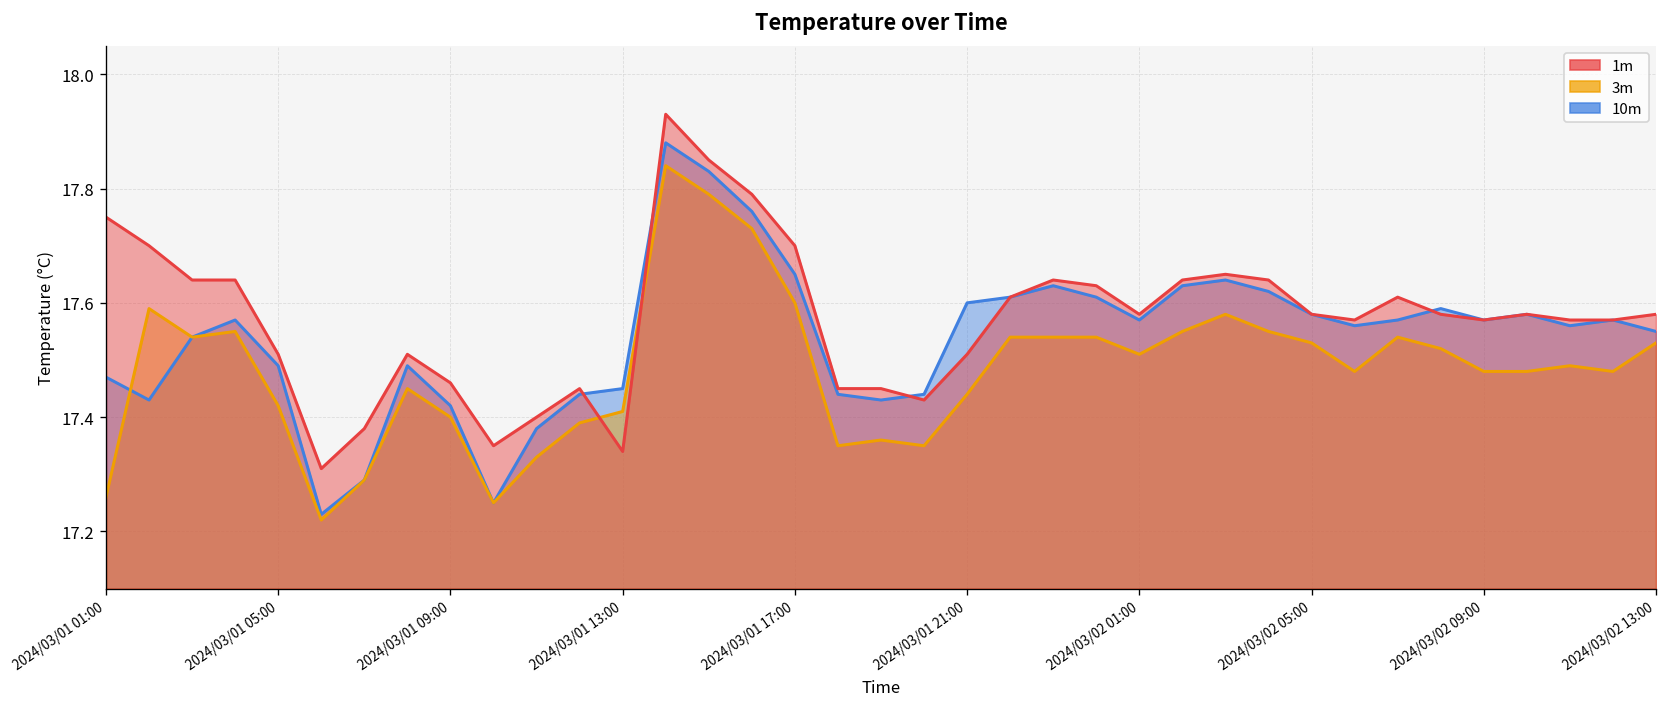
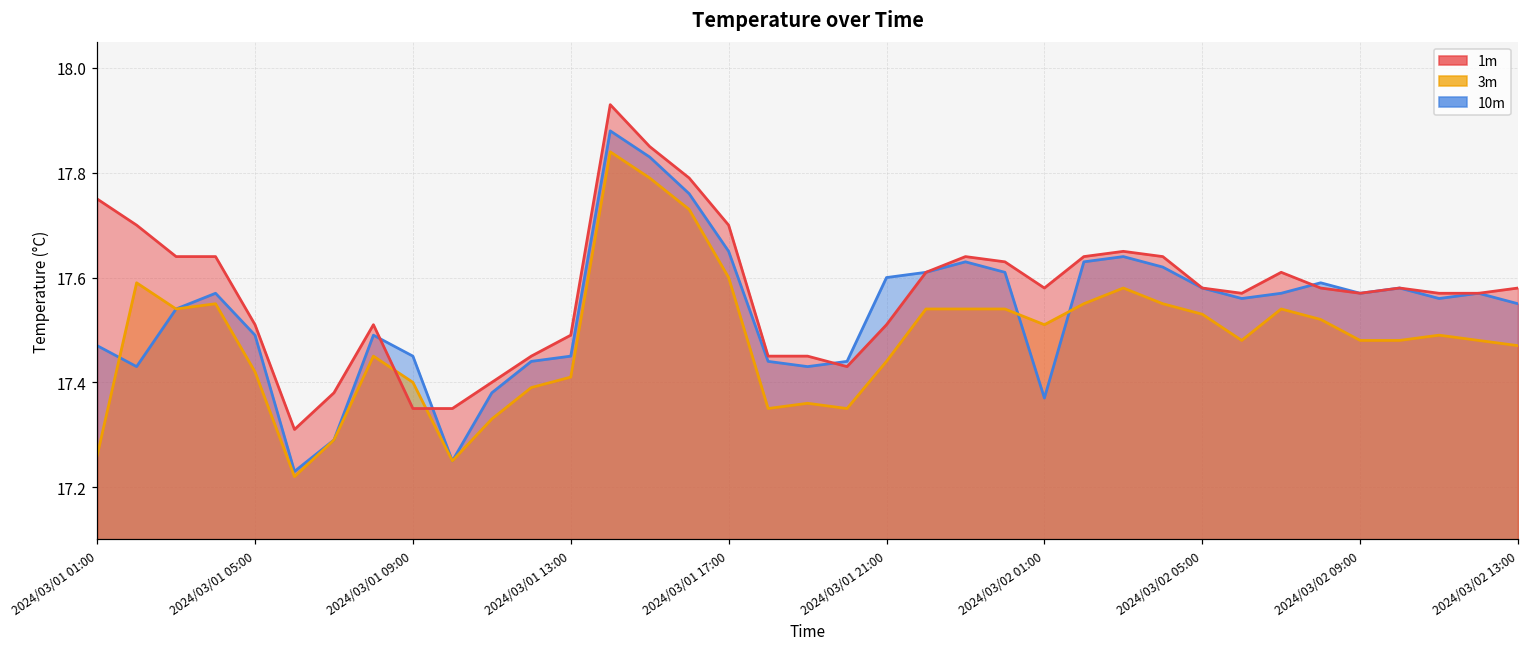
10m, 2024/03/01 09:00: 17.42 -> 17.45
1m, 2024/03/01 09:00: 17.46 -> 17.35
1m, 2024/03/01 13:00: 17.34 -> 17.49
10m, 2024/03/02 01:00: 17.57 -> 17.37
3m, 2024/03/02 13:00: 17.53 -> 17.47
